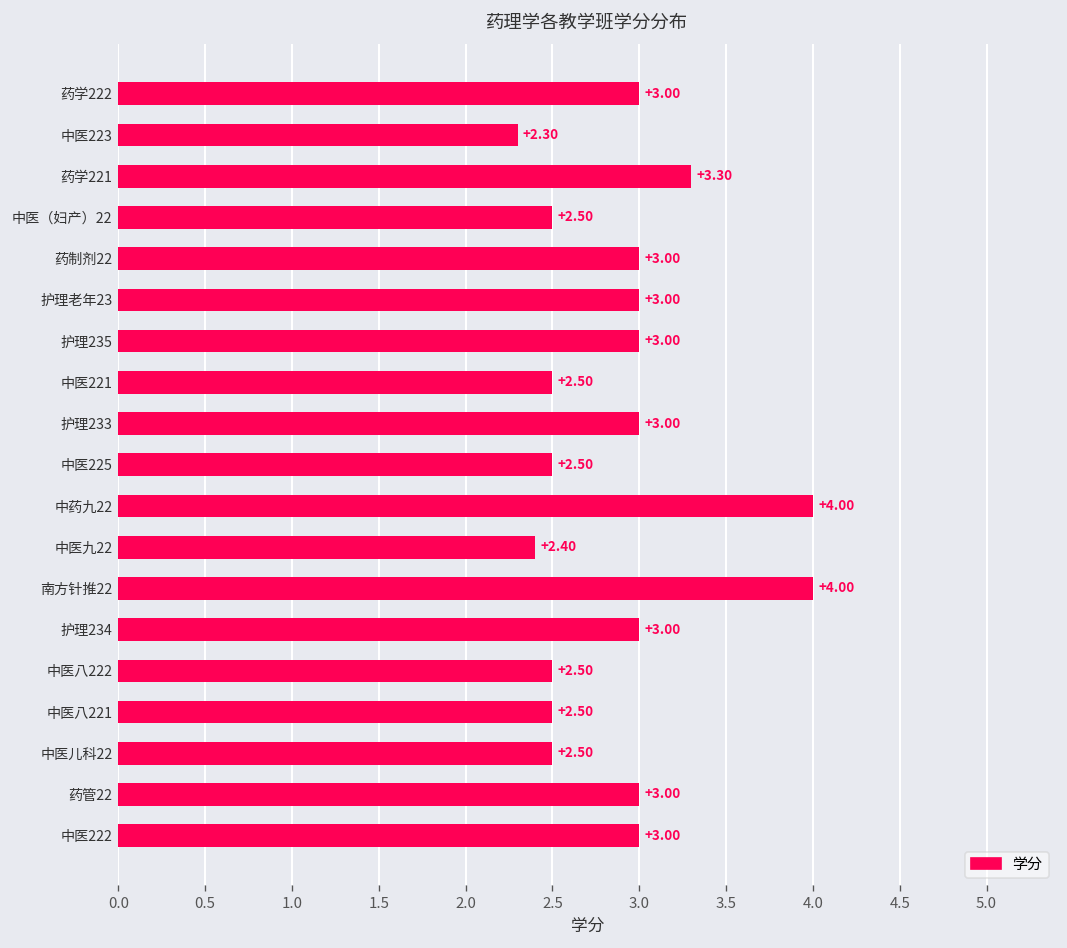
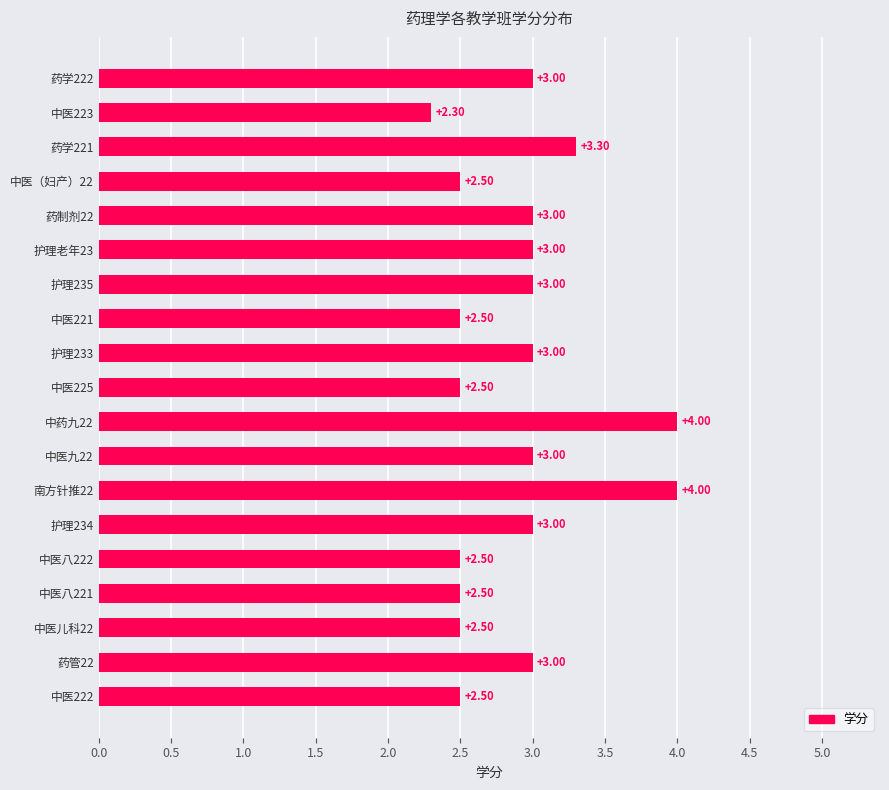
中医九22: +2.40 -> +3.00
中医222: +3.00 -> +2.50
